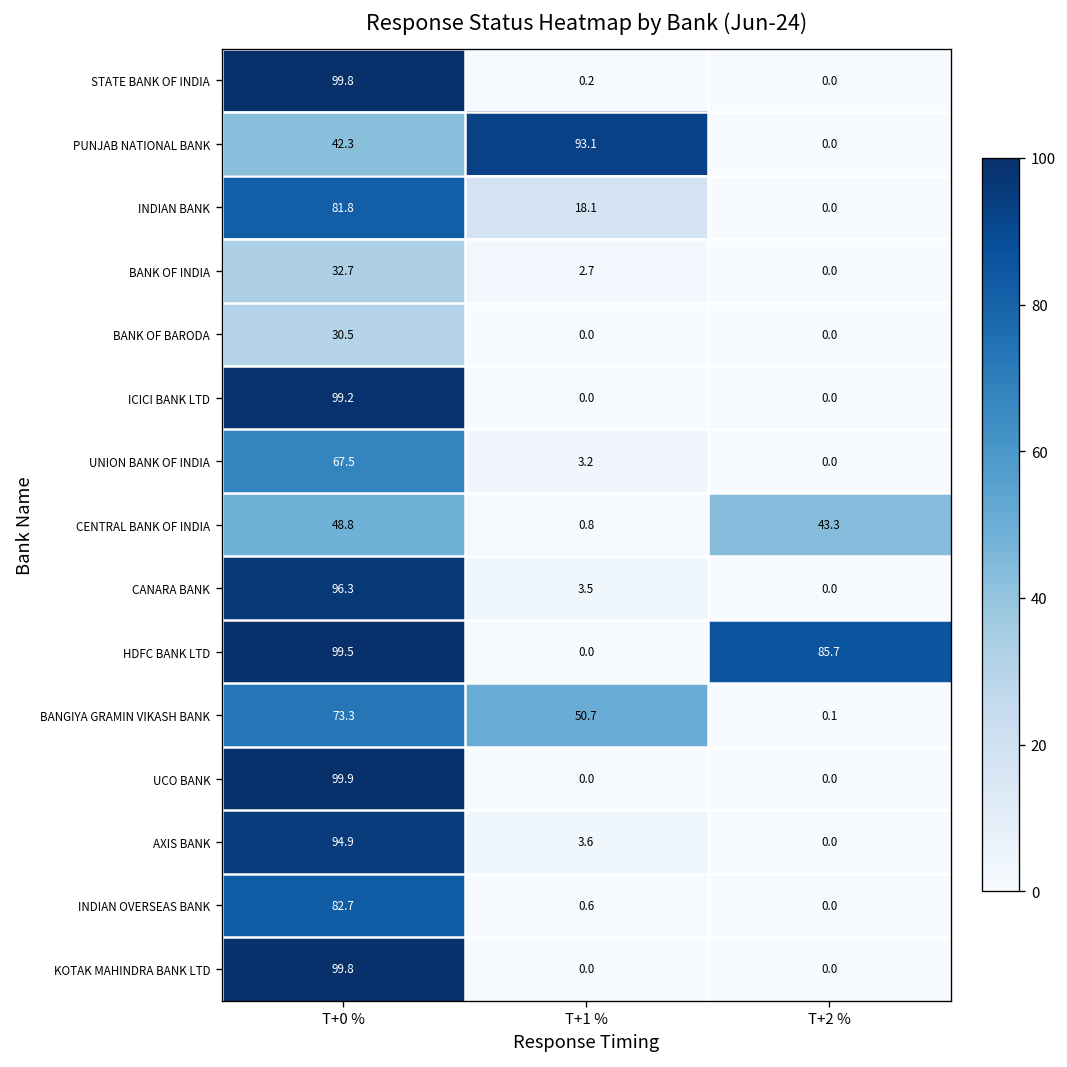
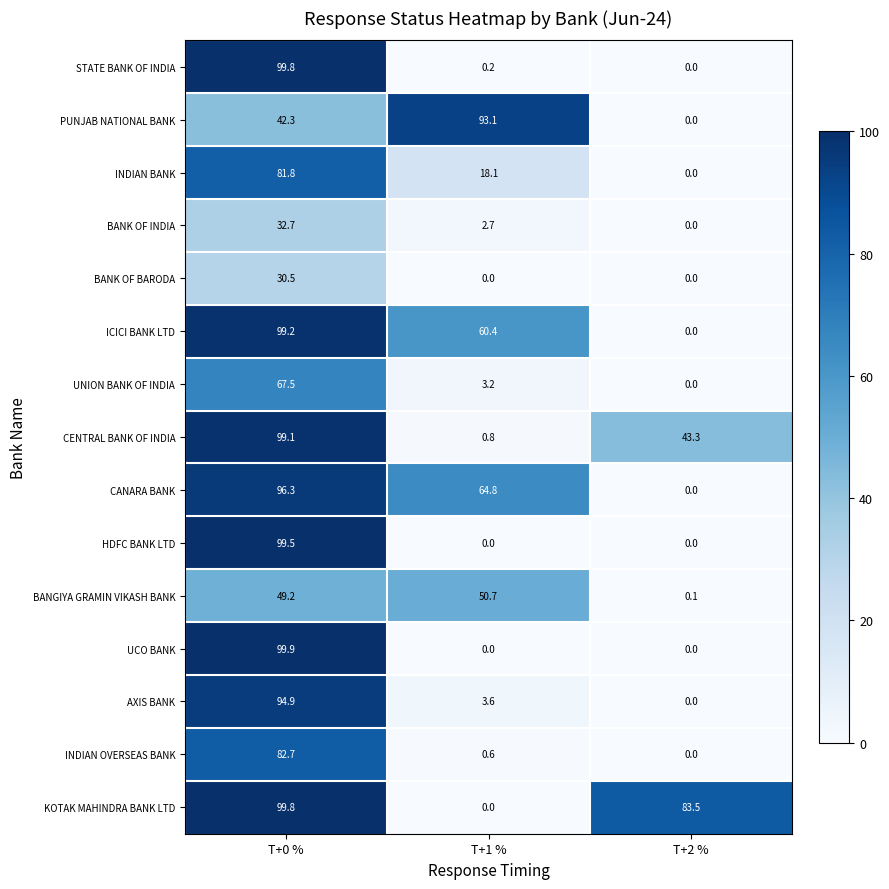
ICICI BANK LTD, T+1 %: 0.0 -> 60.4
CENTRAL BANK OF INDIA, T+0 %: 48.8 -> 99.1
CANARA BANK, T+1 %: 3.5 -> 64.8
HDFC BANK LTD, T+2 %: 85.7 -> 0.0
BANGIYA GRAMIN VIKASH BANK, T+0 %: 73.3 -> 49.2
KOTAK MAHINDRA BANK LTD, T+2 %: 0.0 -> 83.5
